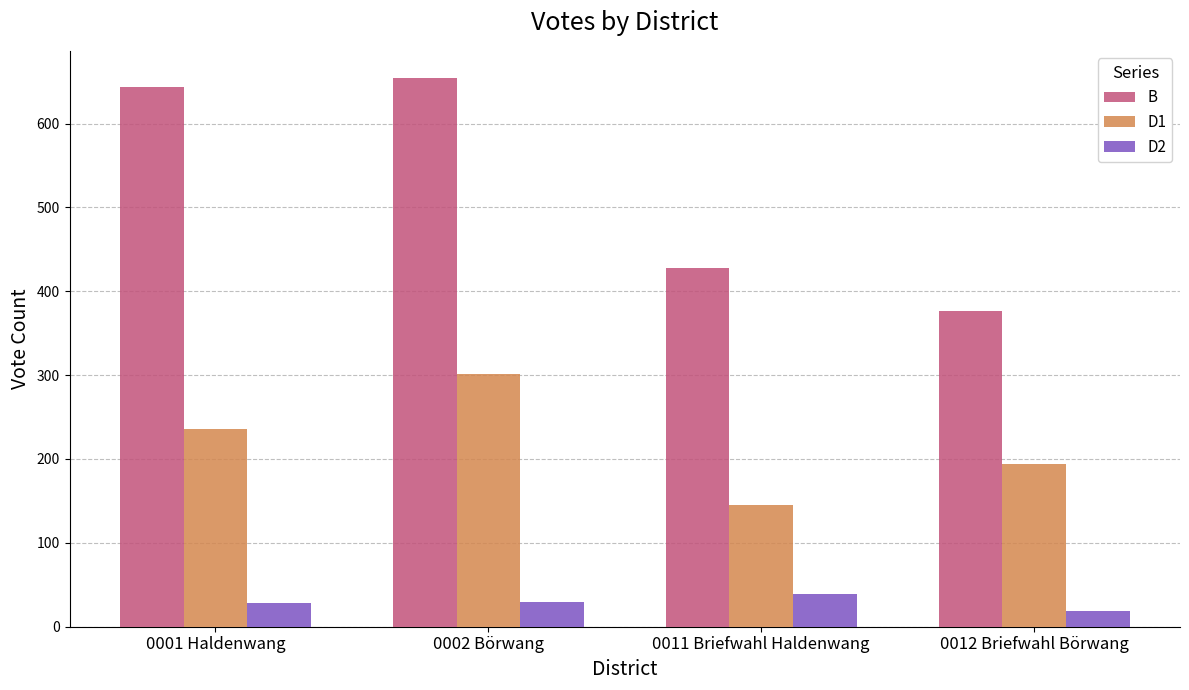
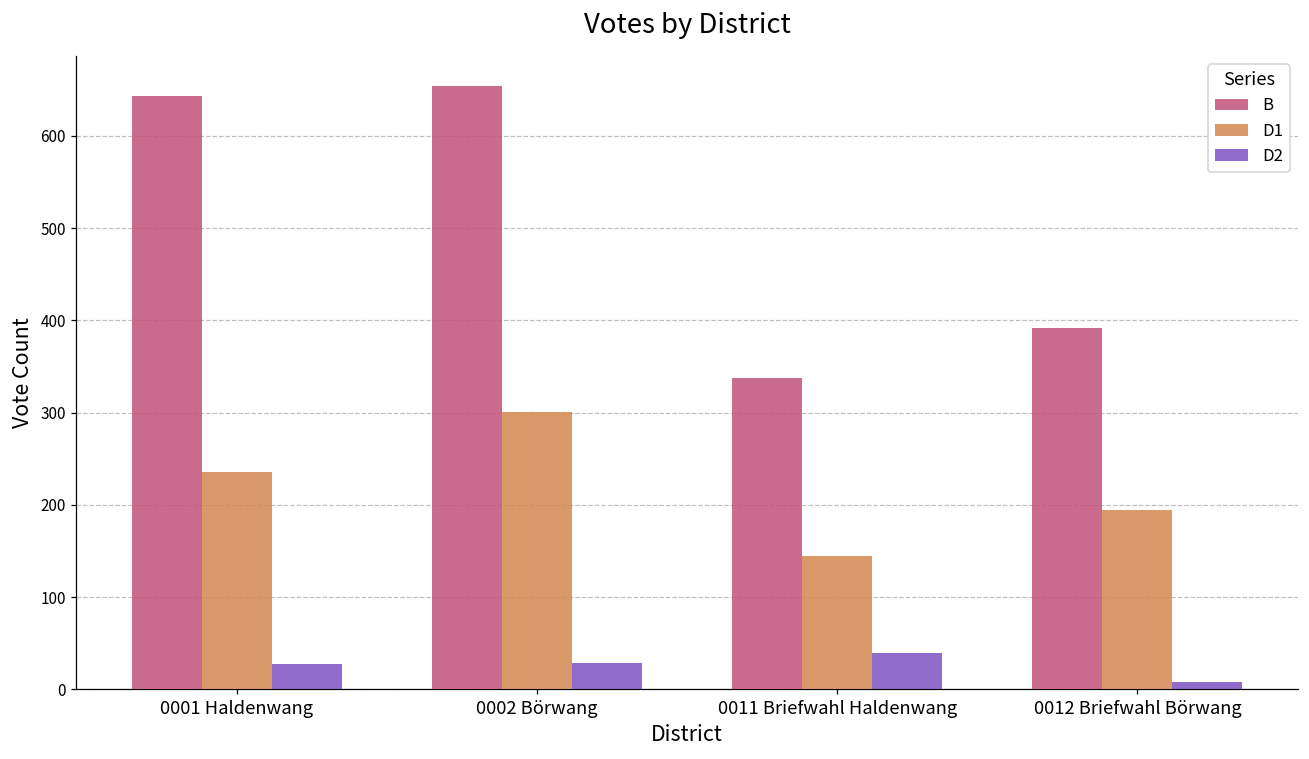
B, 0011 Briefwahl Haldenwang: 430 -> 340
B, 0012 Briefwahl Börwang: 380 -> 390
D2, 0012 Briefwahl Börwang: 20 -> 10
